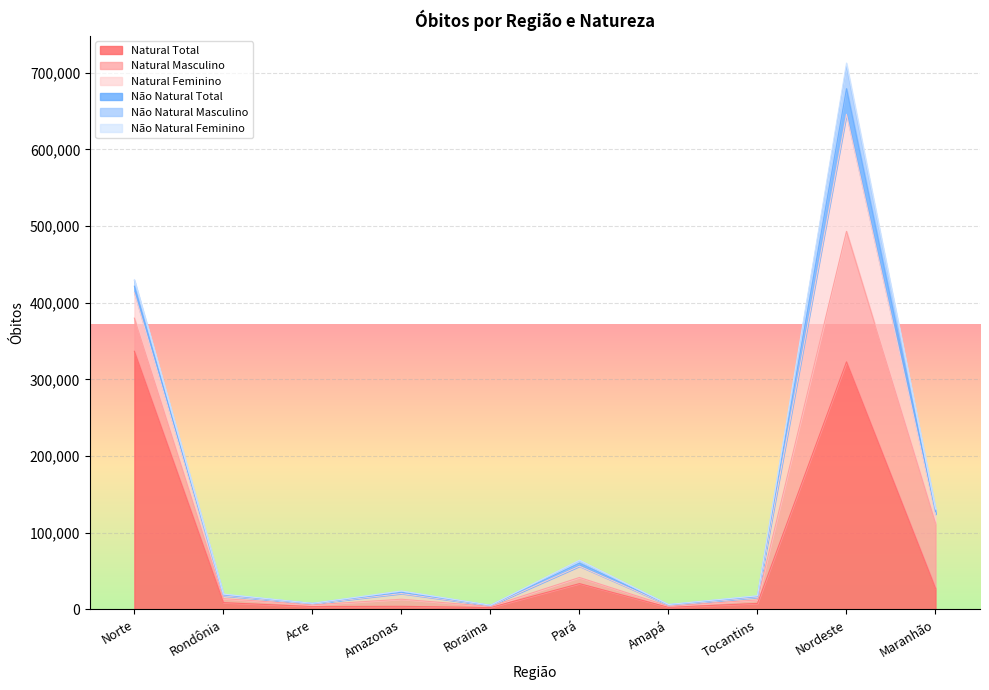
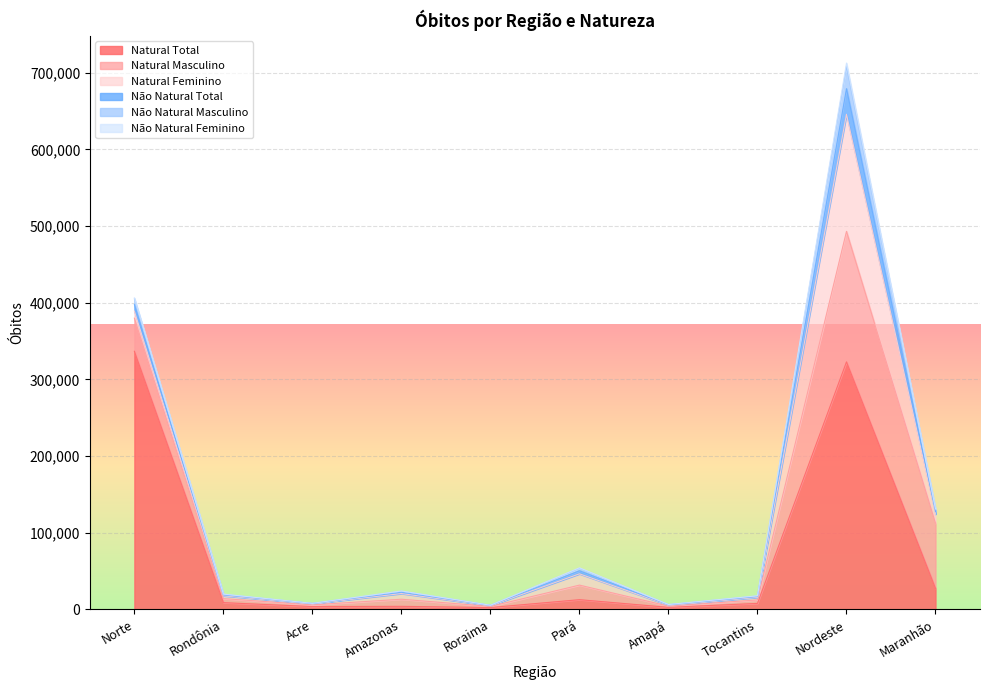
Natural Feminino, Norte: 30,000 -> 10,000
Natural Total, Pará: 30,000 -> 10,000
Natural Masculino, Pará: 10,000 -> 20,000
